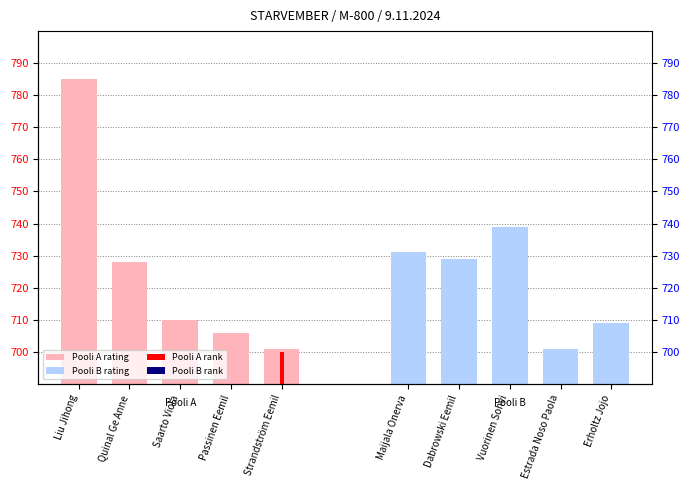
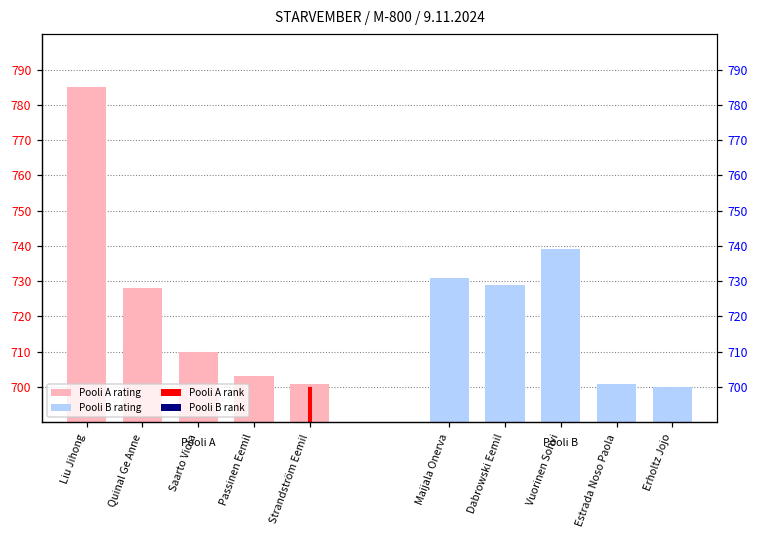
Pooli A rating, Passinen Eemil: 706 -> 703
Pooli B rating, Erholtz Jojo: 709 -> 700
